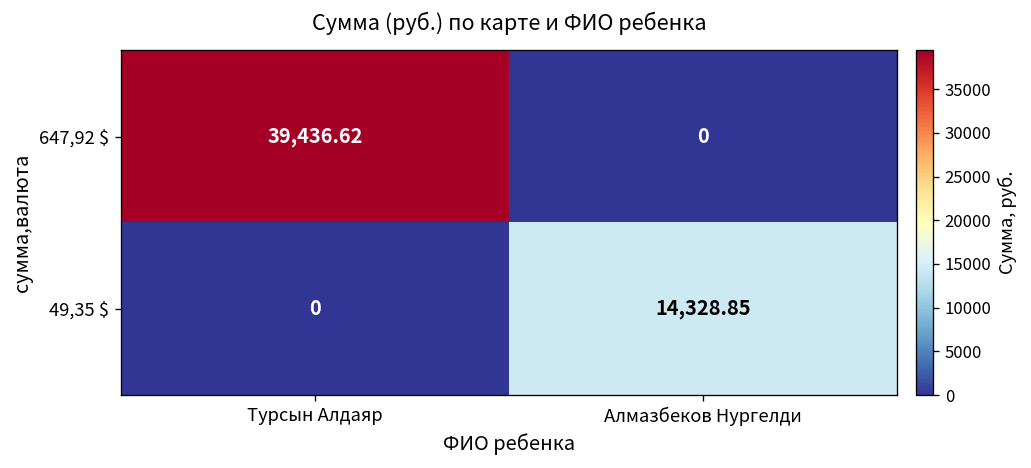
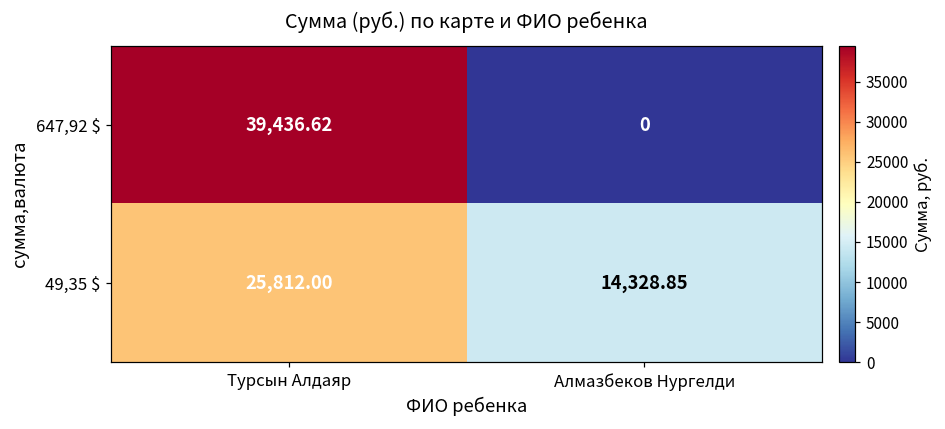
49,35 $, Турсын Алдаяр: 0 -> 25,812.00
